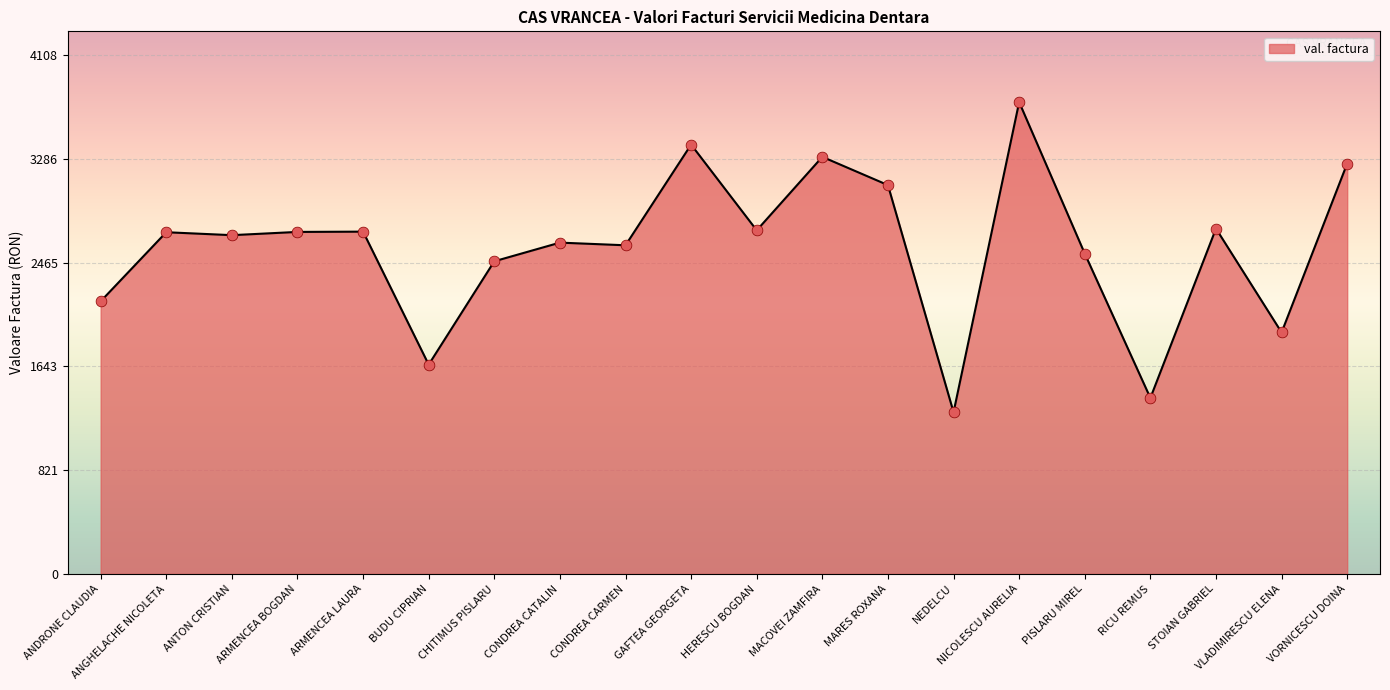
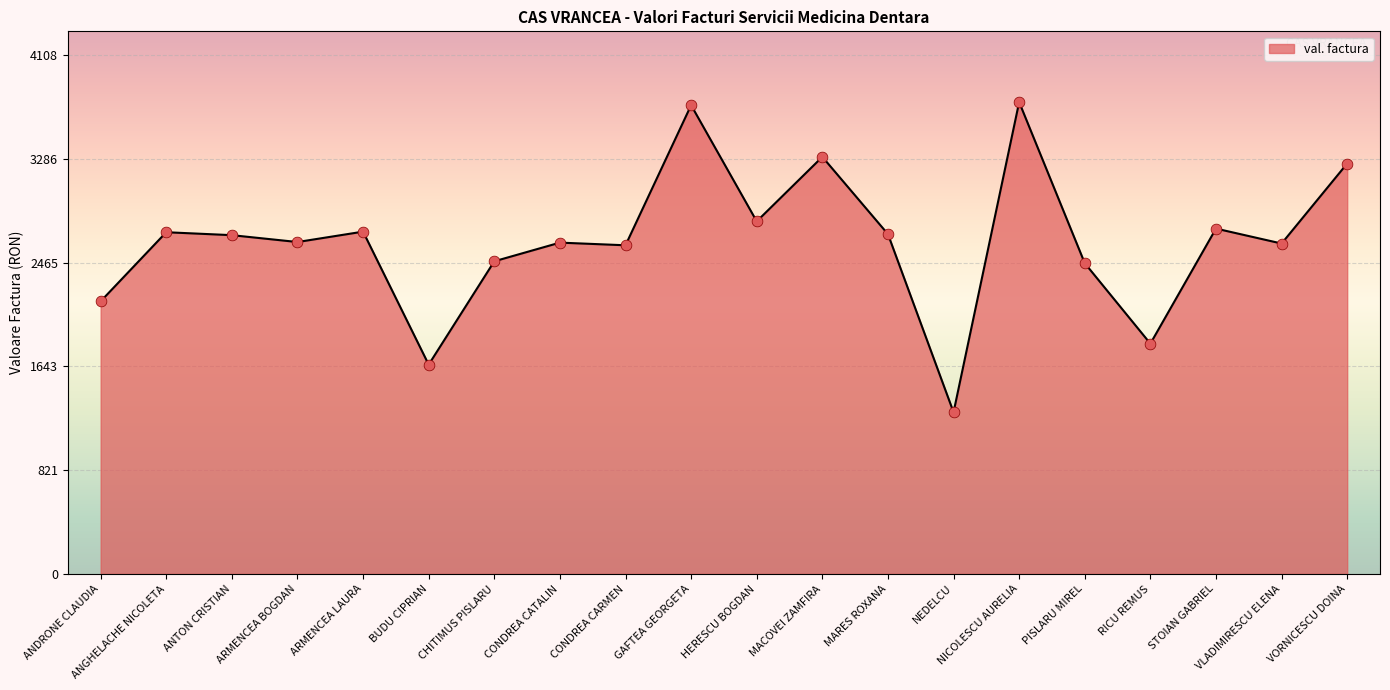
ARMENCEA BOGDAN: 2710 -> 2630
GAFTEA GEORGETA: 3400 -> 3710
HERESCU BOGDAN: 2720 -> 2790
MARES ROXANA: 3080 -> 2690
PISLARU MIREL: 2540 -> 2460
RICU REMUS: 1390 -> 1820
VLADIMIRESCU ELENA: 1910 -> 2620
